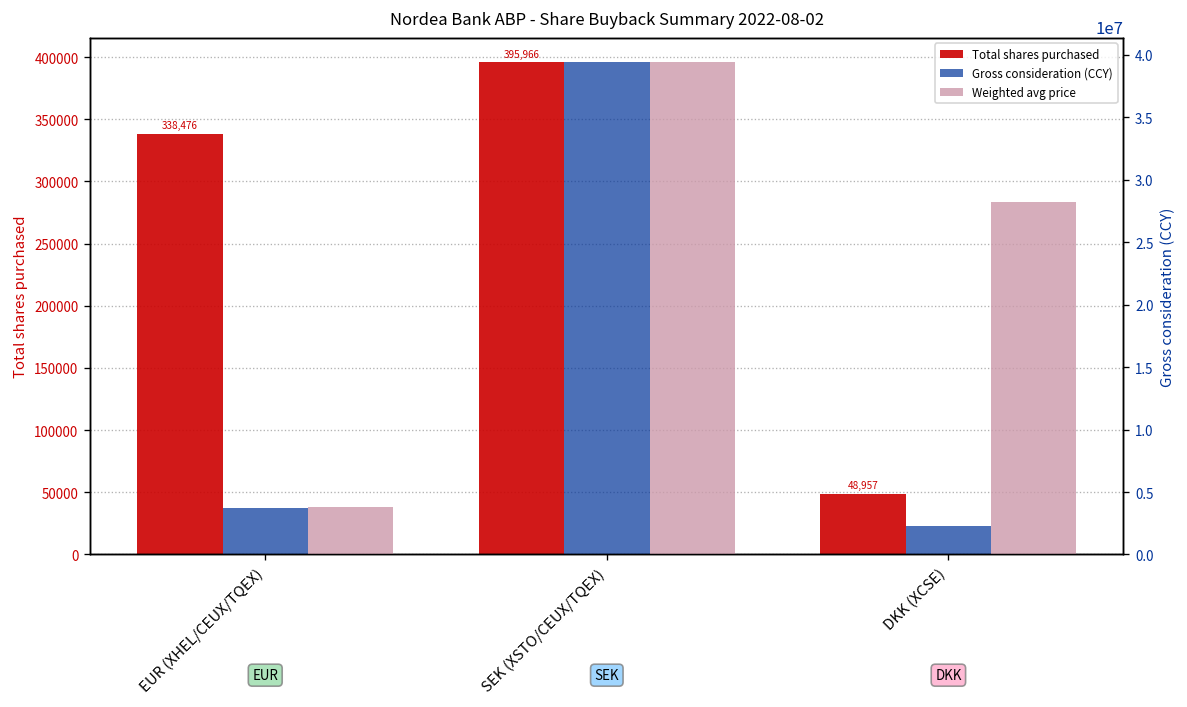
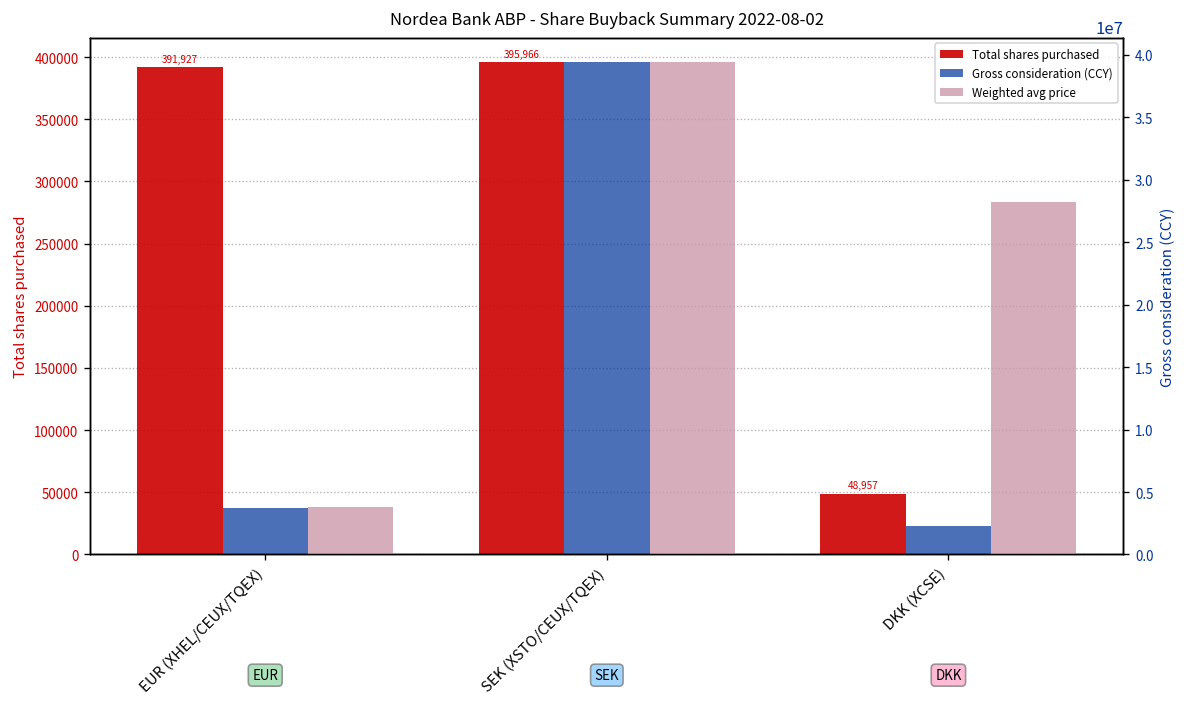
Total shares purchased, EUR (XHEL/CEUX/TQEX): 338,476 -> 391,927
